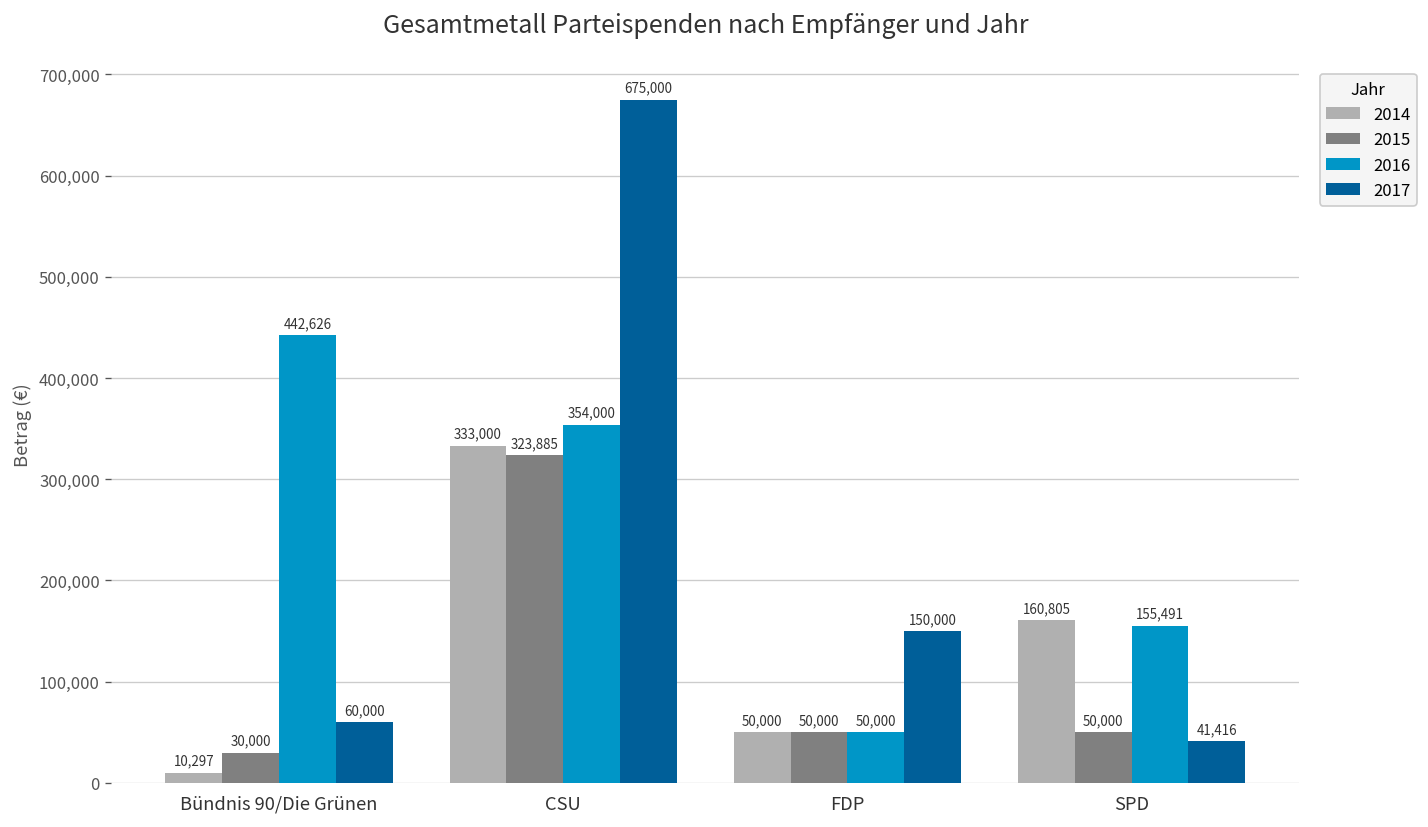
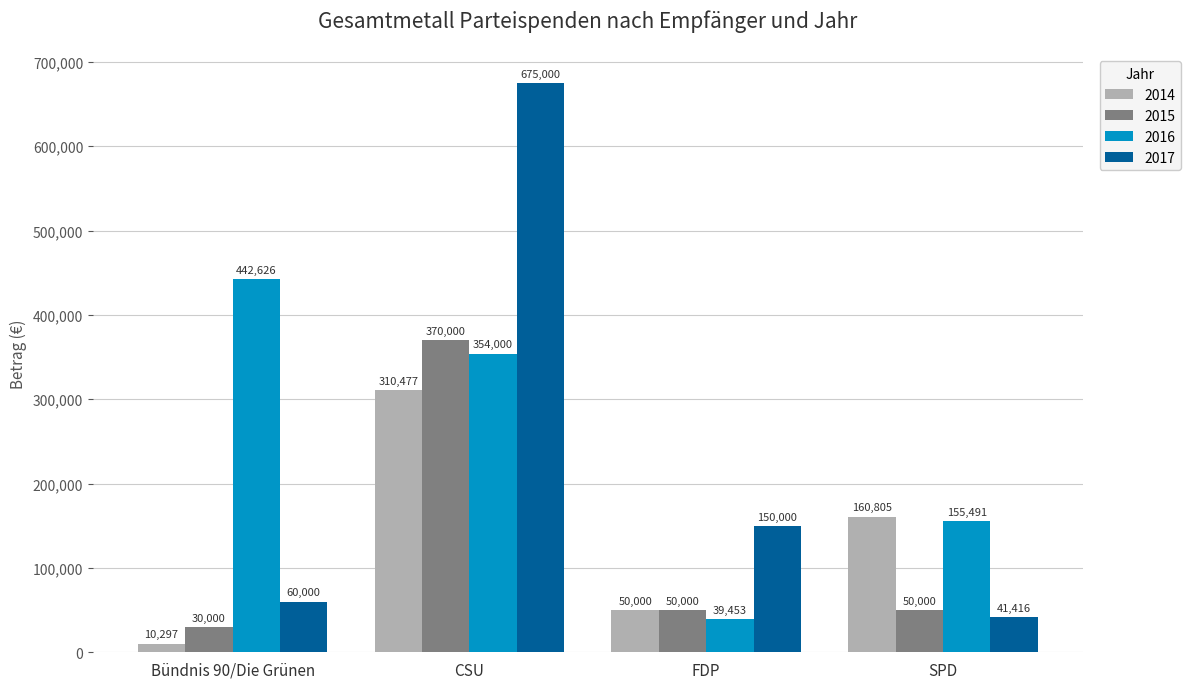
2014, CSU: 333,000 -> 310,477
2015, CSU: 323,885 -> 370,000
2016, FDP: 50,000 -> 39,453
